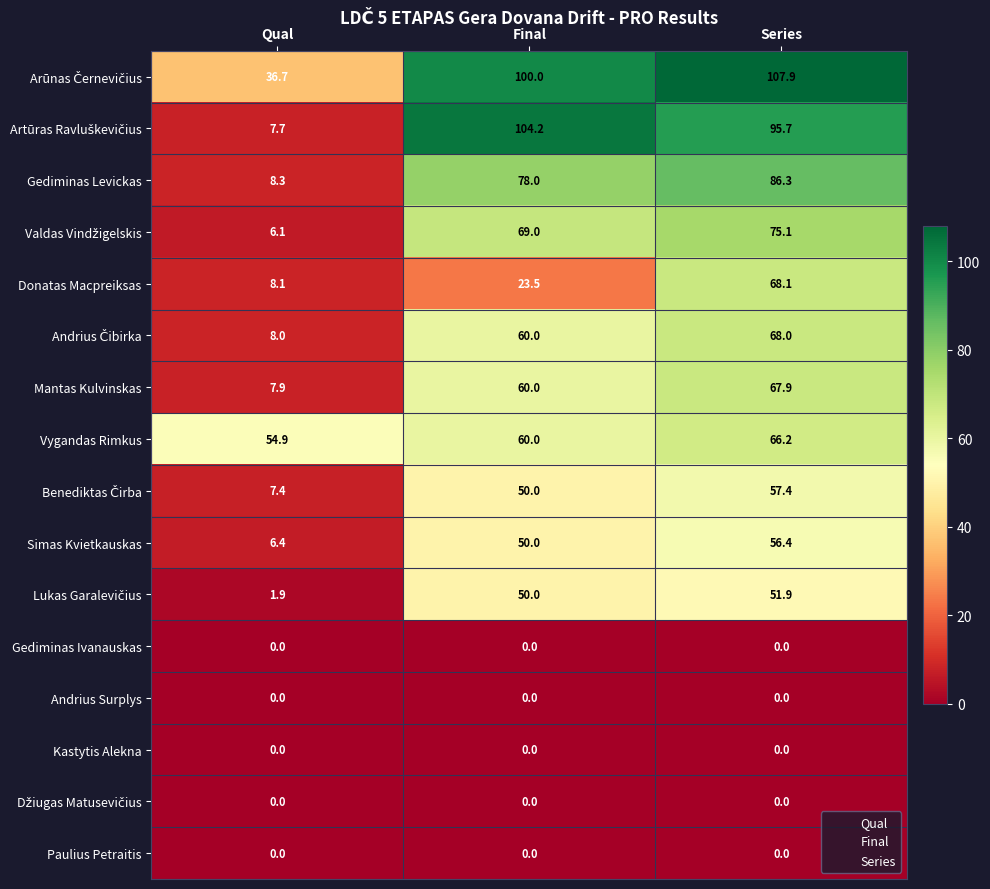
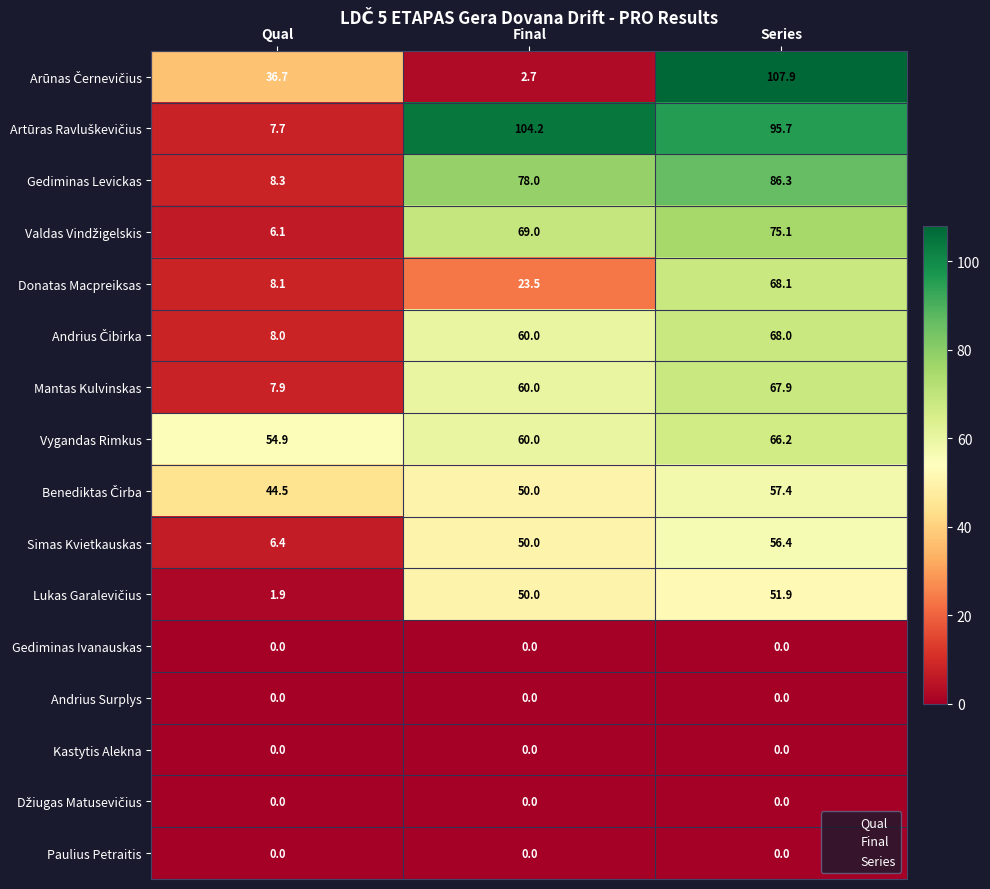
Arūnas Černevičius, Final: 100.0 -> 2.7
Benediktas Čirba, Qual: 7.4 -> 44.5
